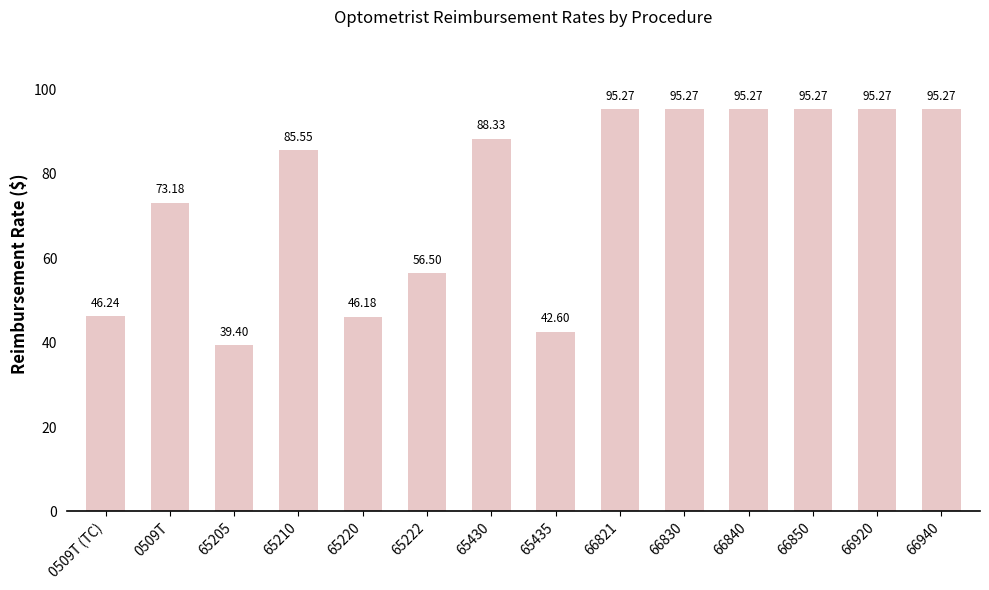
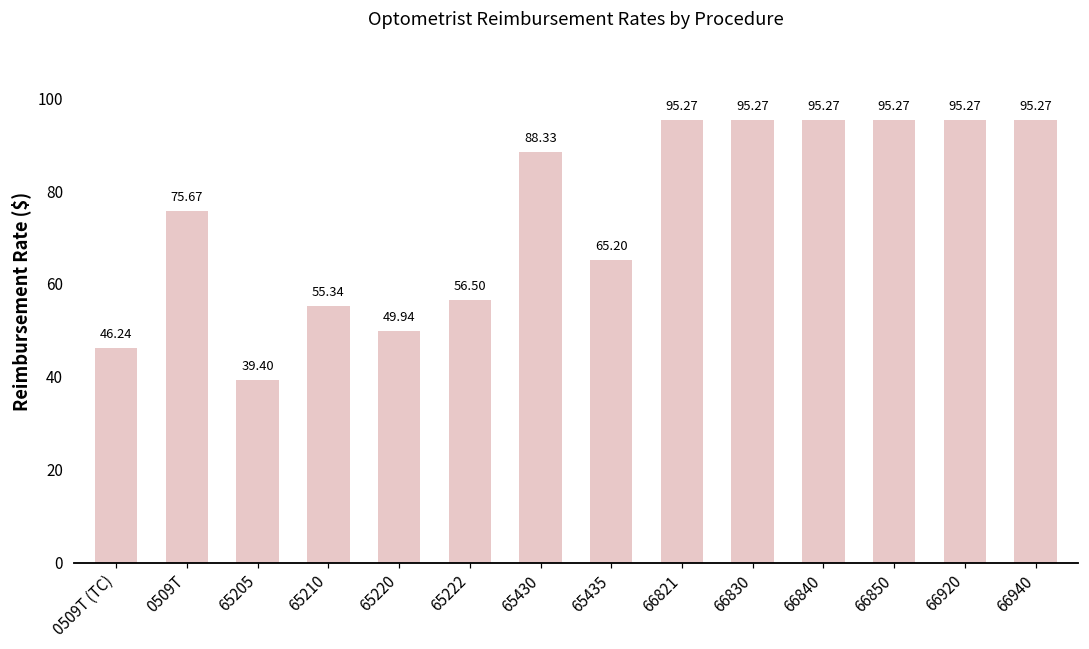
0509T: 73.18 -> 75.67
65210: 85.55 -> 55.34
65220: 46.18 -> 49.94
65435: 42.60 -> 65.20
